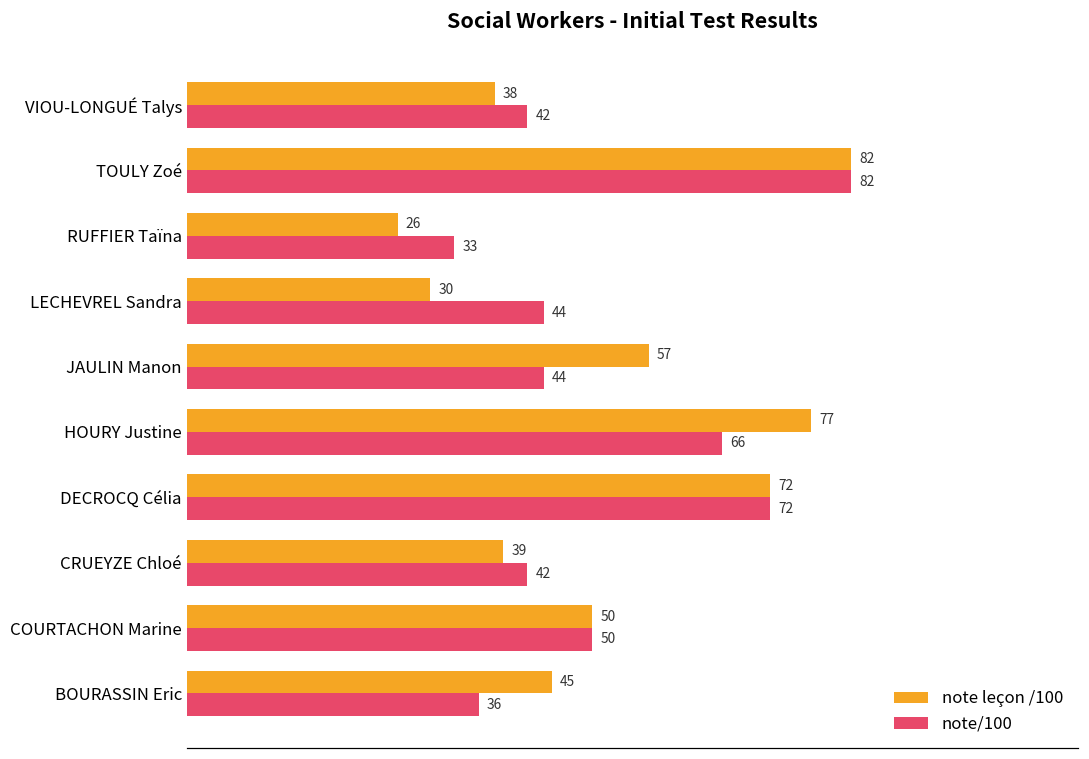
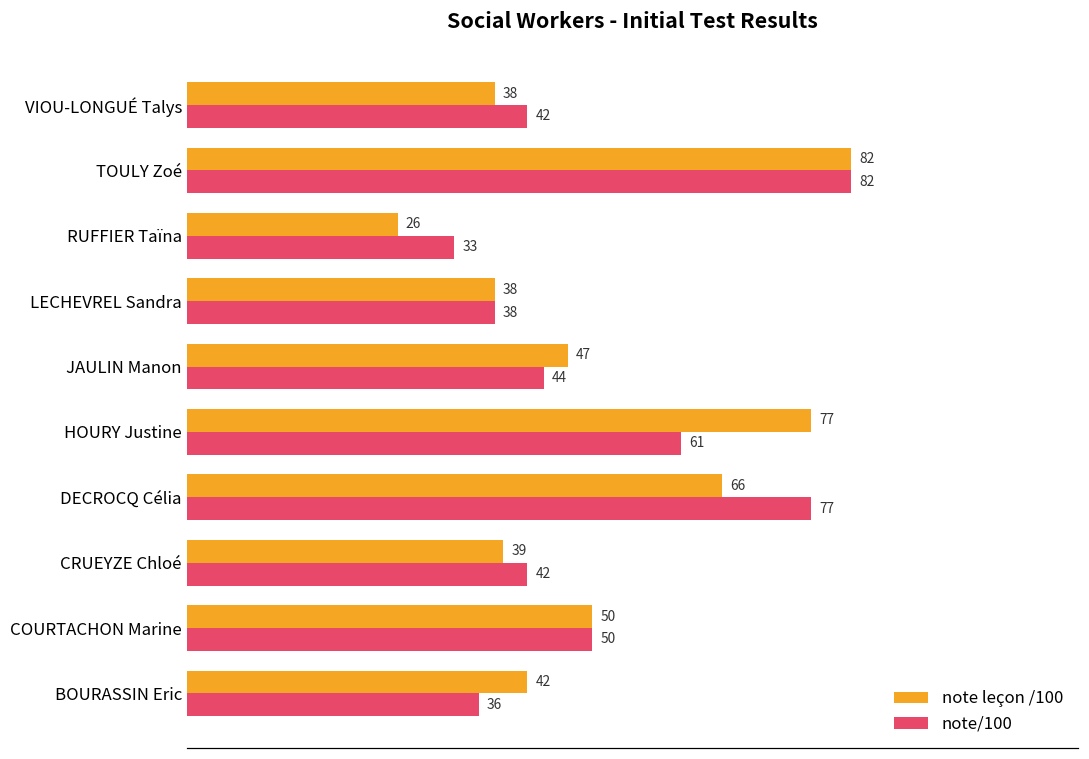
note leçon /100, LECHEVREL Sandra: 30 -> 38
note/100, LECHEVREL Sandra: 44 -> 38
note leçon /100, JAULIN Manon: 57 -> 47
note/100, HOURY Justine: 66 -> 61
note leçon /100, DECROCQ Célia: 72 -> 66
note/100, DECROCQ Célia: 72 -> 77
note leçon /100, BOURASSIN Eric: 45 -> 42
